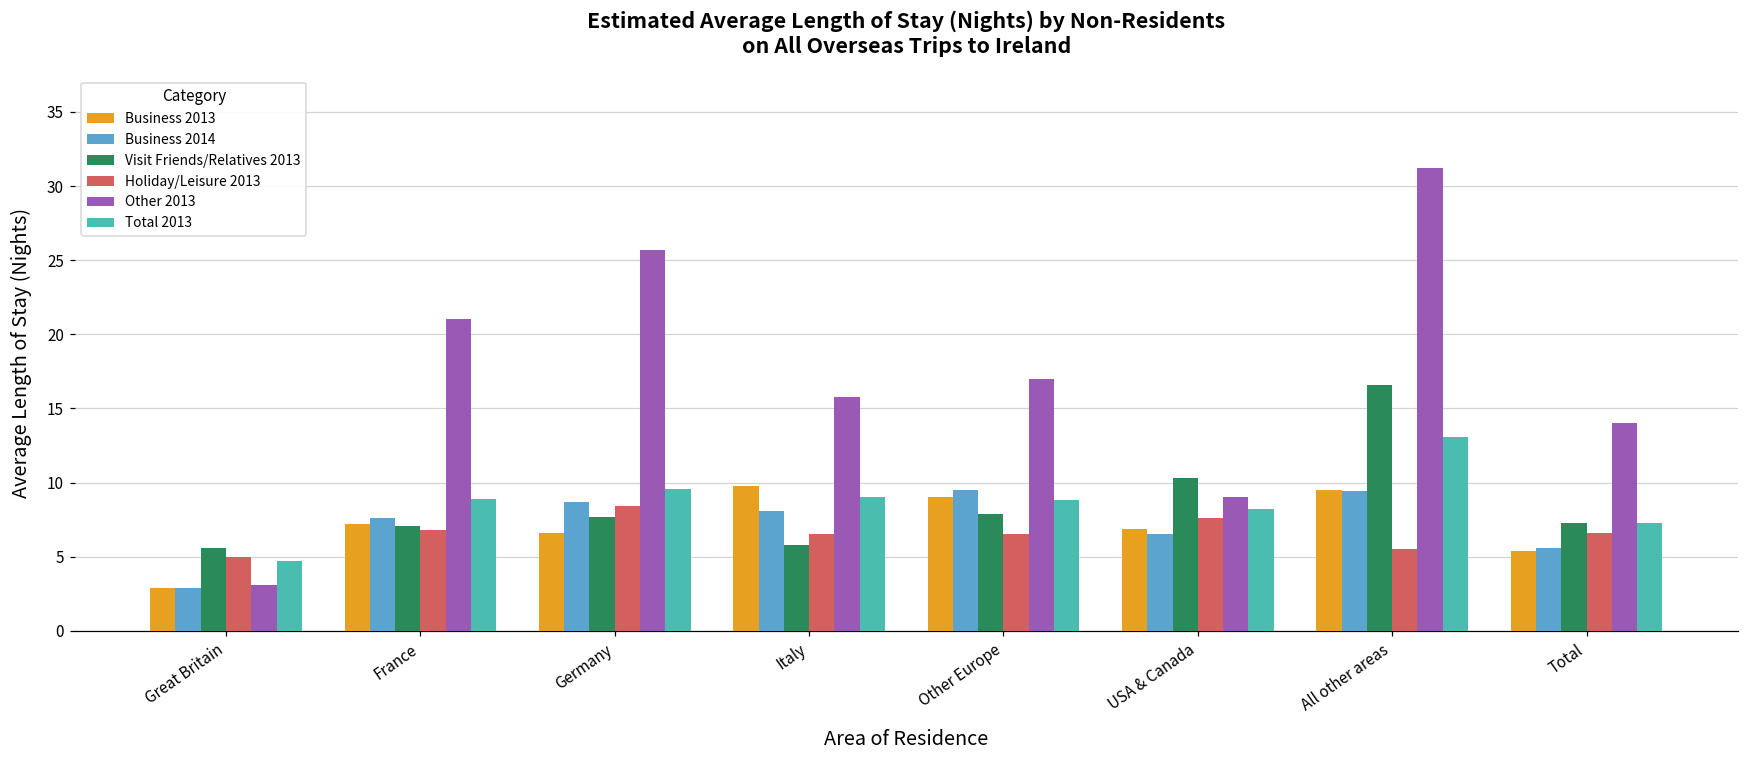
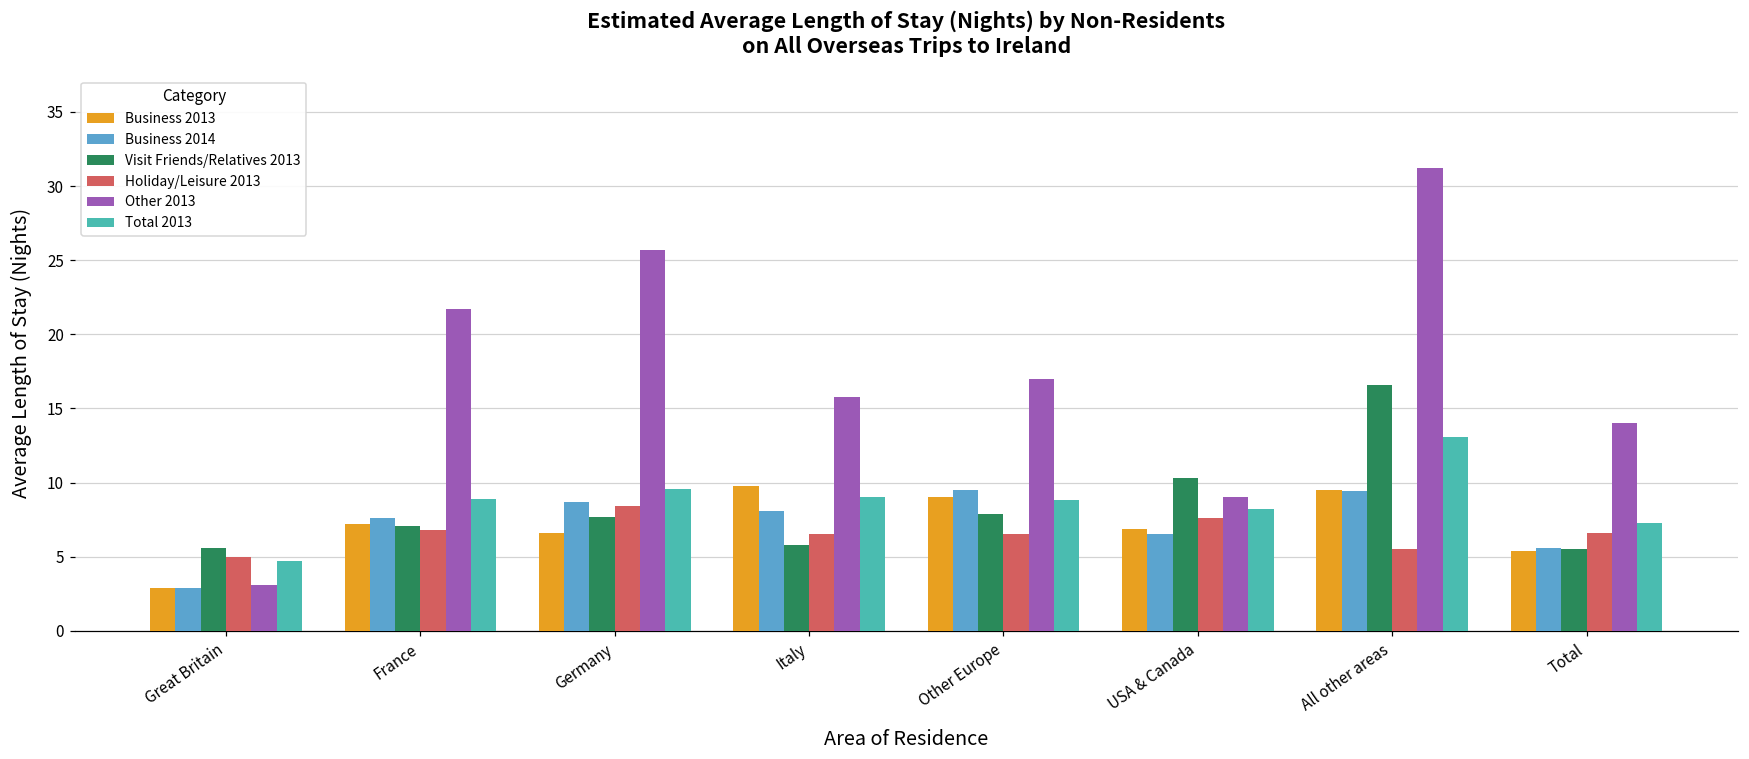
Other 2013, France: 21.0 -> 21.7
Visit Friends/Relatives 2013, Total: 7.3 -> 5.5
